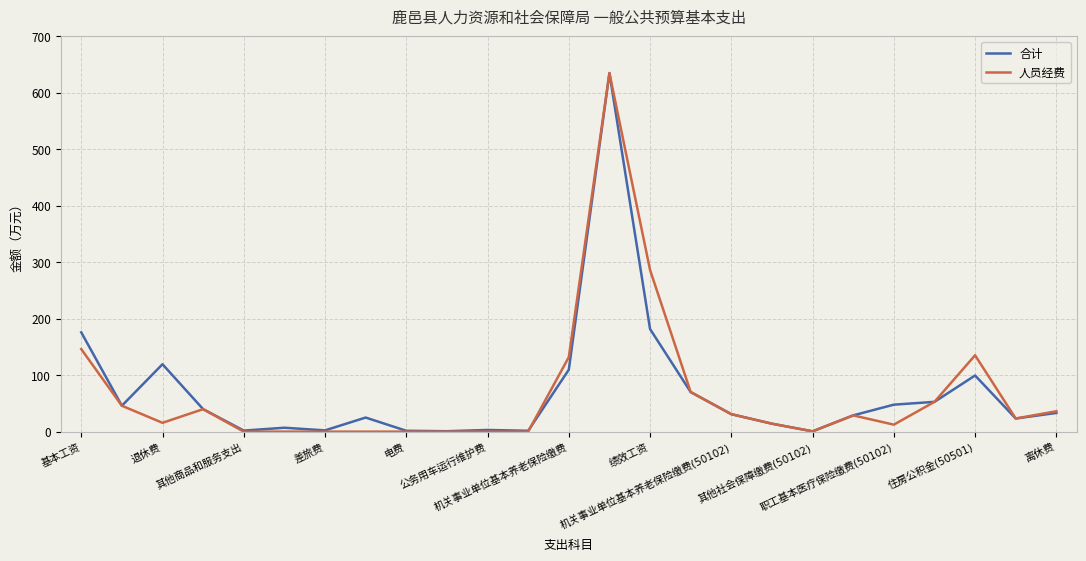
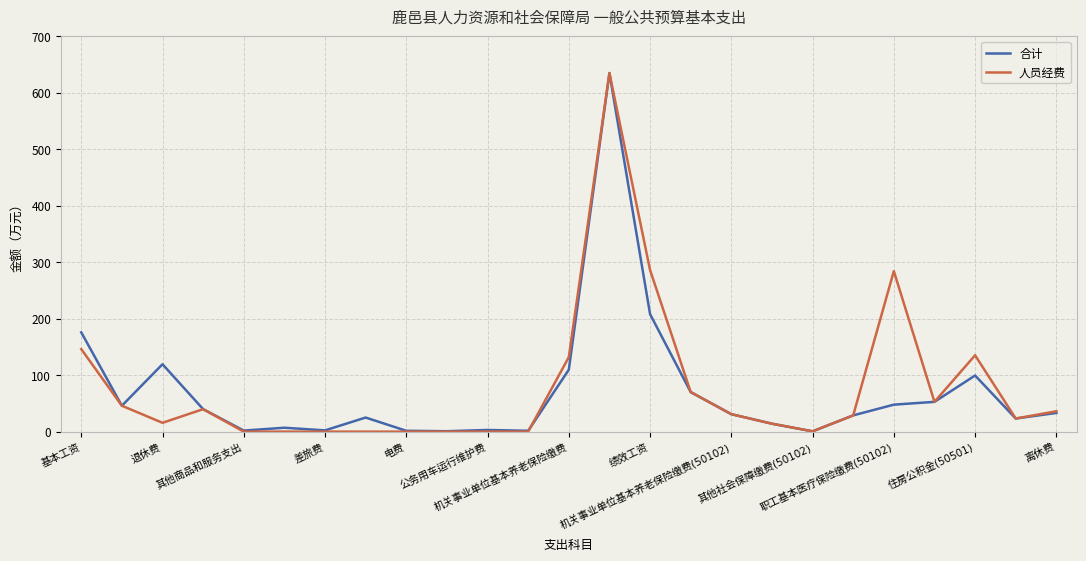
合计, 绩效工资: 180 -> 210
人员经费, 职工基本医疗保险缴费(50102): 10 -> 280
